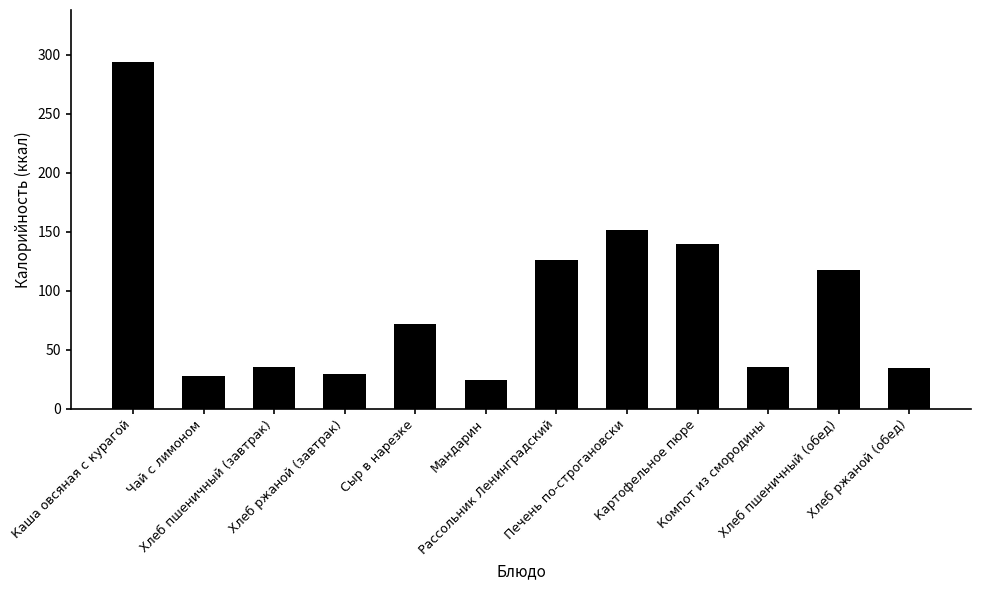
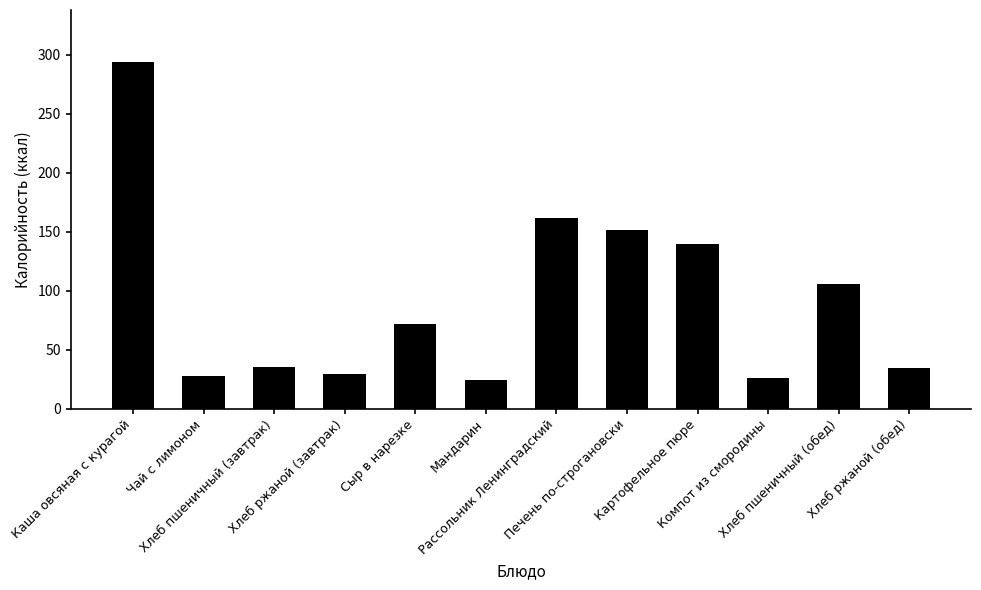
Рассольник Ленинградский: 126 -> 162
Компот из смородины: 35 -> 26
Хлеб пшеничный (обед): 118 -> 106
